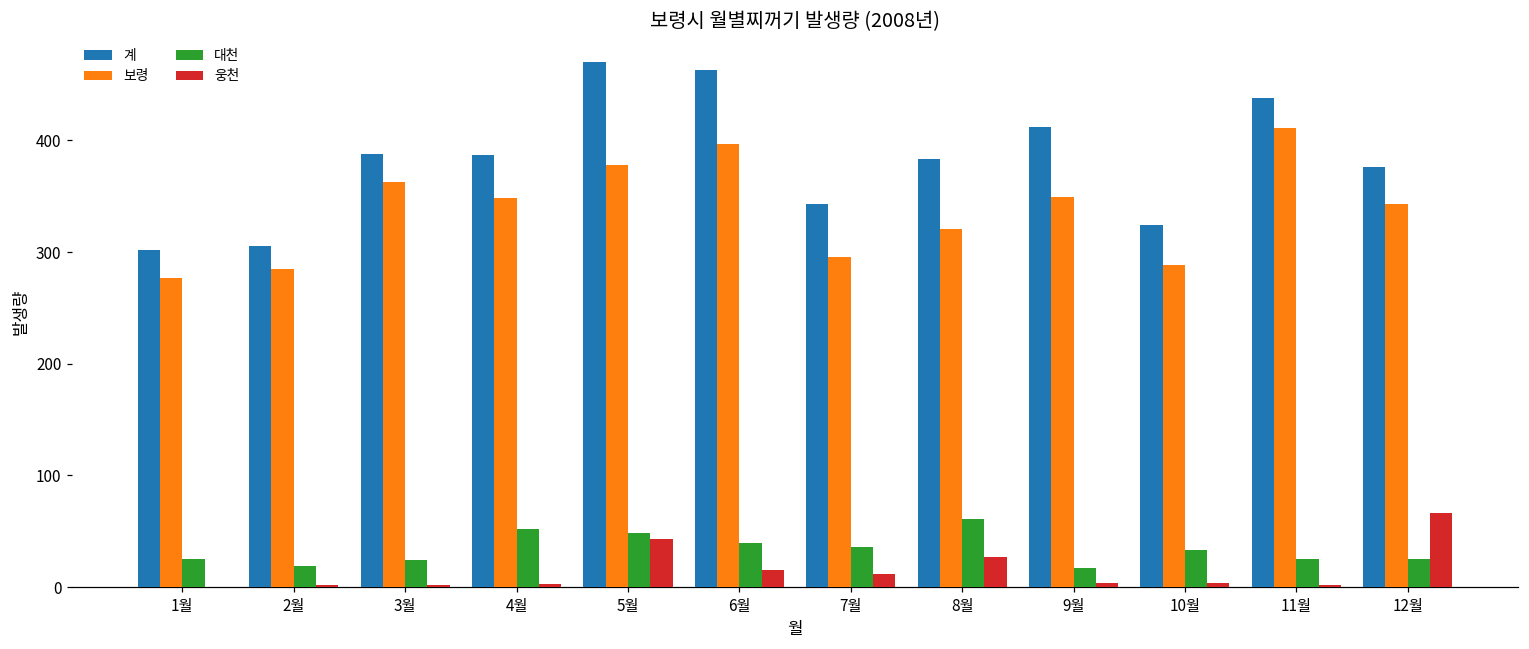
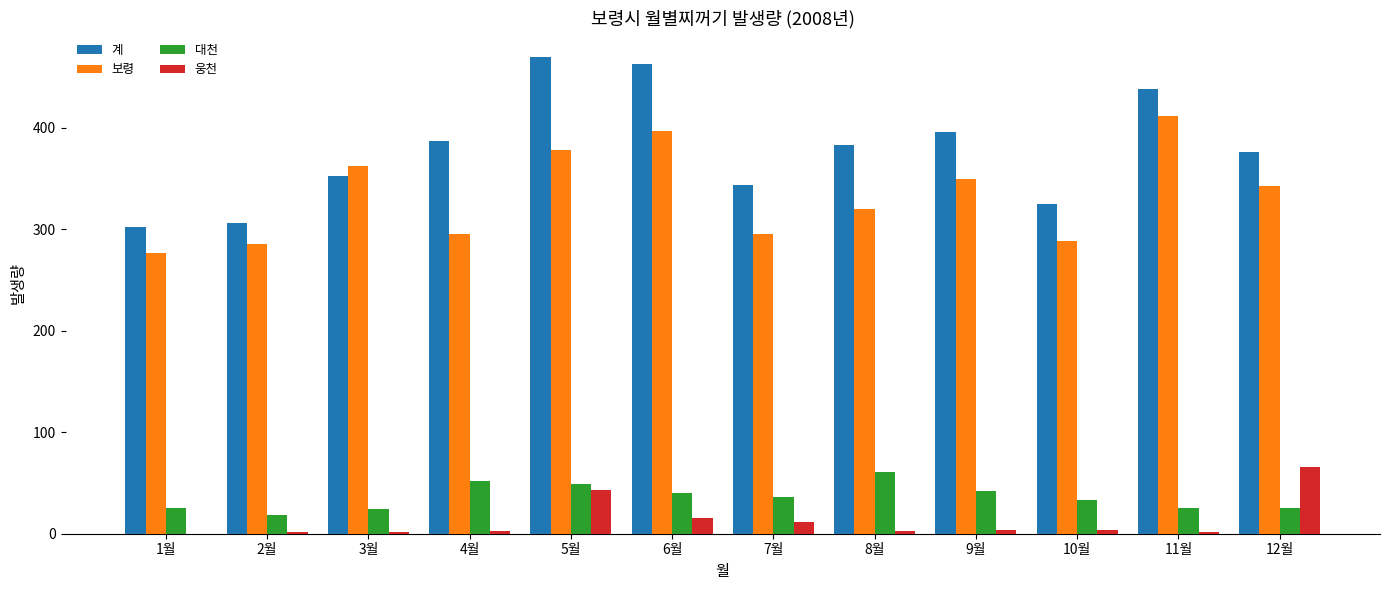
계, 3월: 388 -> 353
보령, 4월: 349 -> 295
웅천, 8월: 27 -> 2
계, 9월: 412 -> 396
대천, 9월: 17 -> 42
